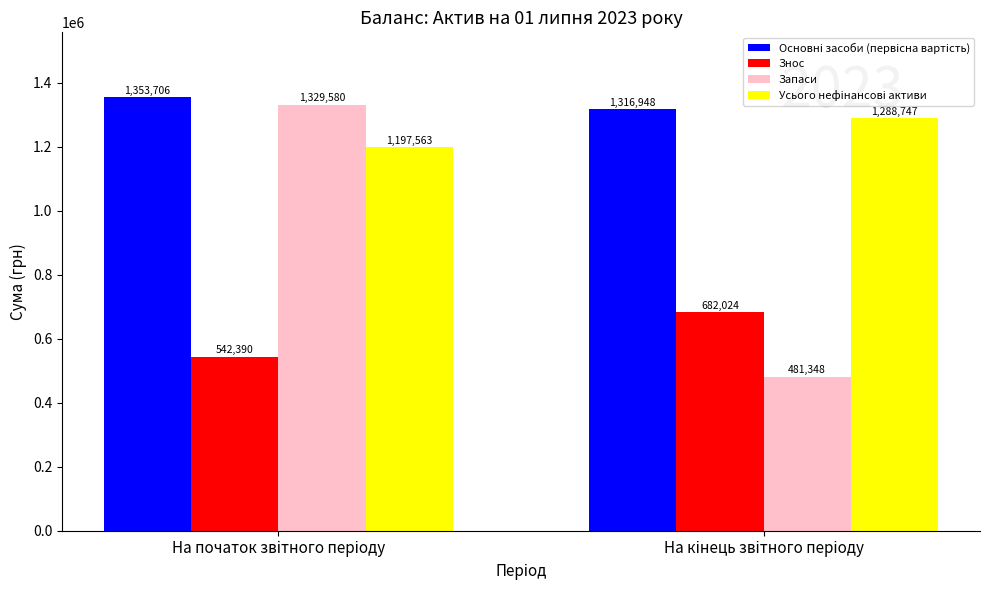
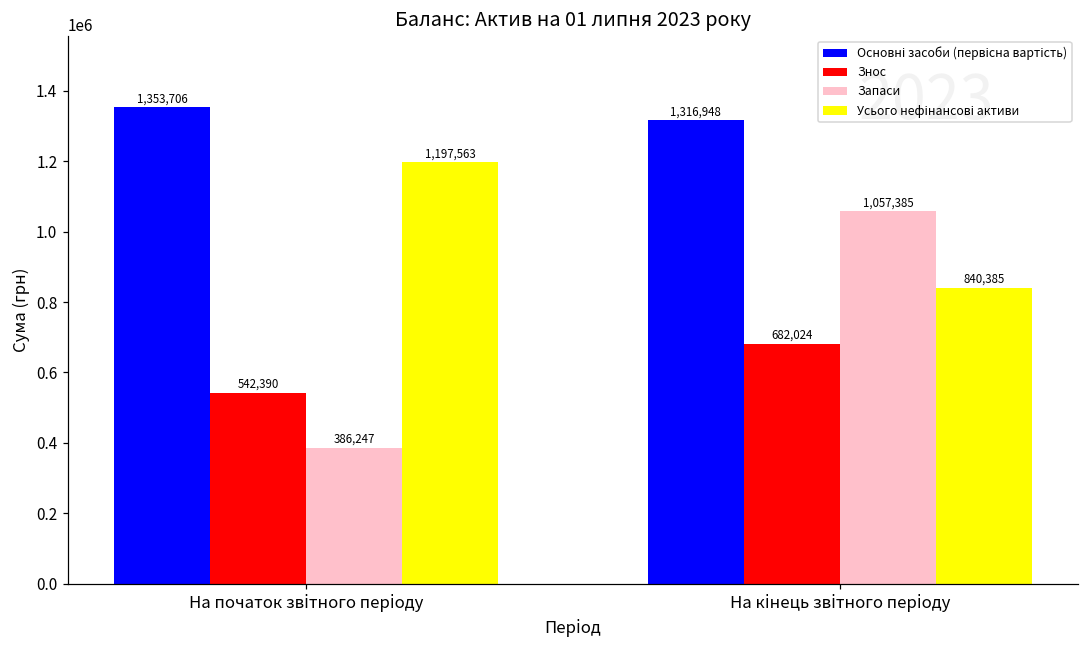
Запаси, На початок звітного періоду: 1,329,580 -> 386,247
Запаси, На кінець звітного періоду: 481,348 -> 1,057,385
Усього нефінансові активи, На кінець звітного періоду: 1,288,747 -> 840,385
